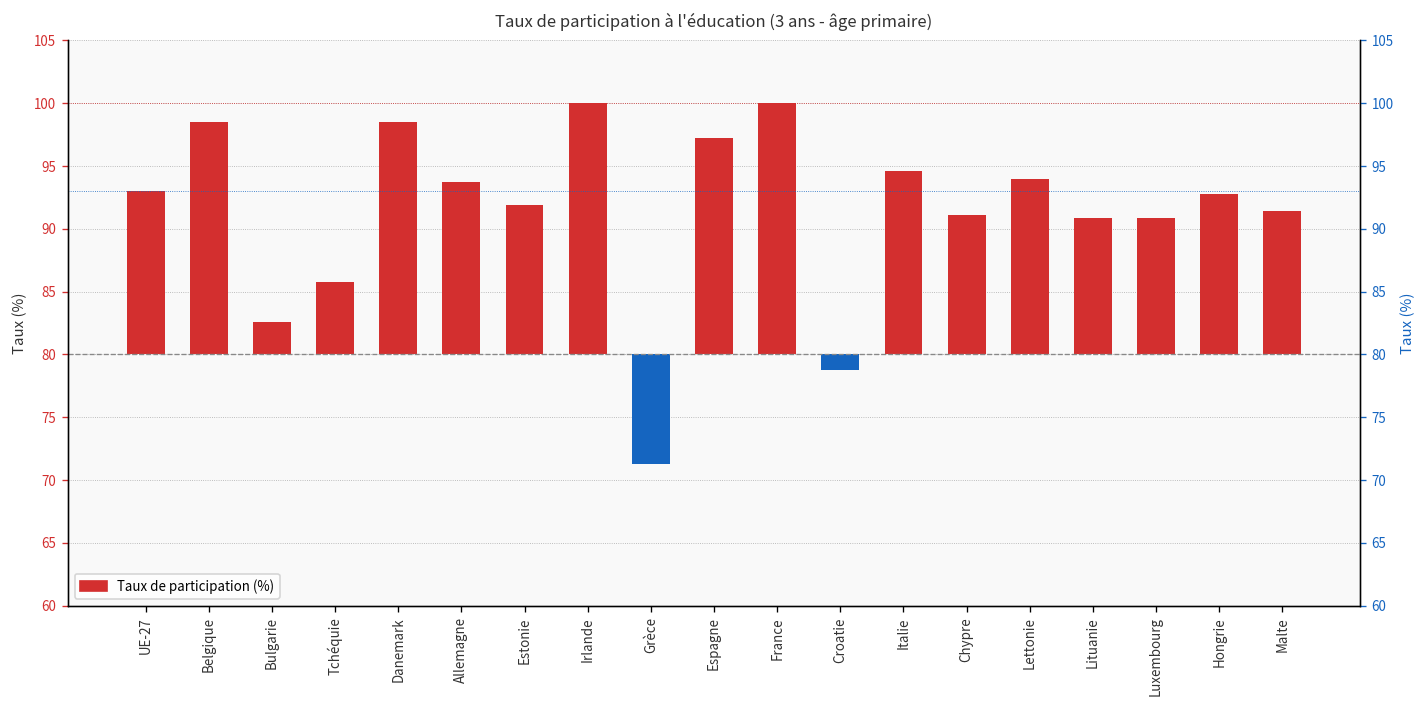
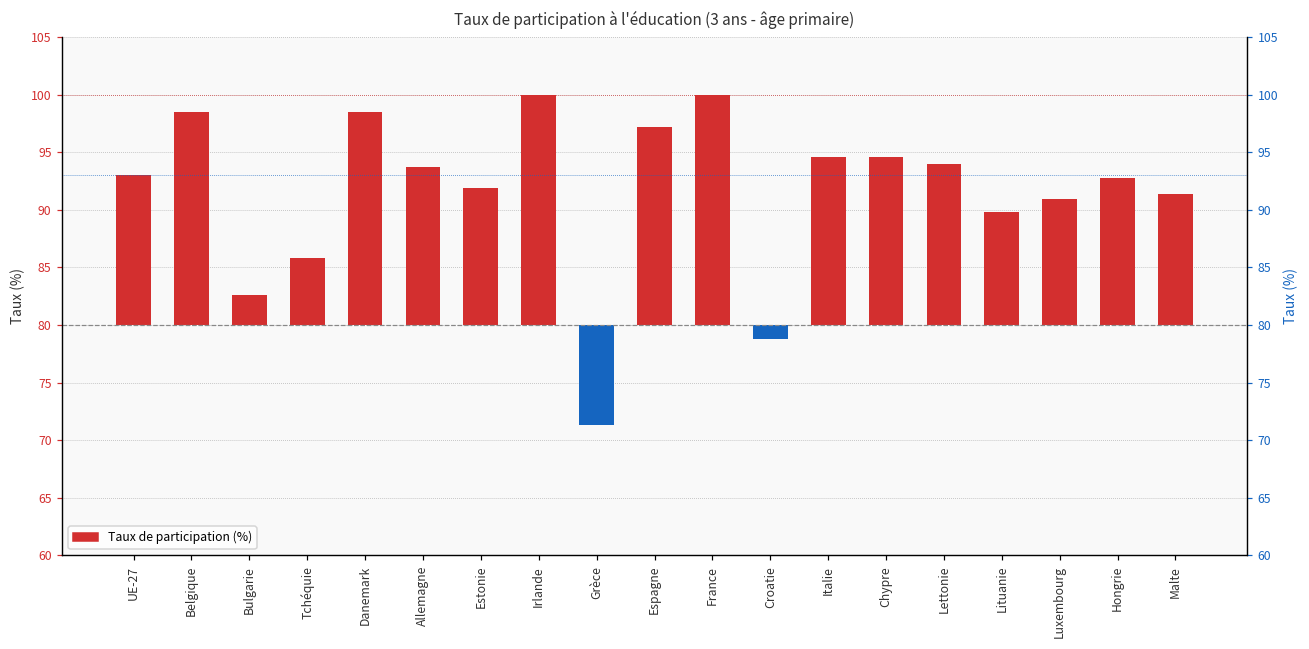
Chypre: 91.1 -> 94.6
Lituanie: 90.9 -> 89.8
